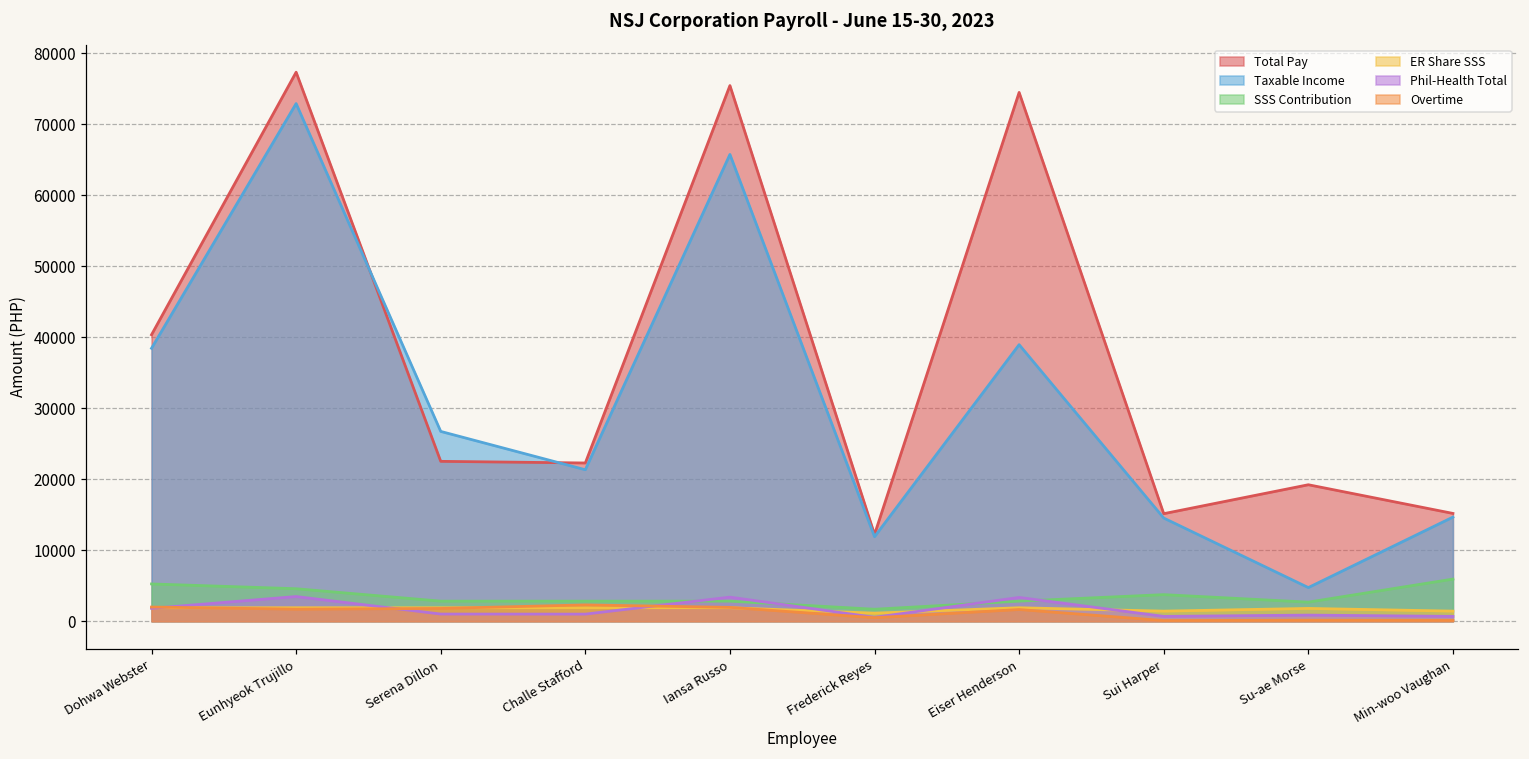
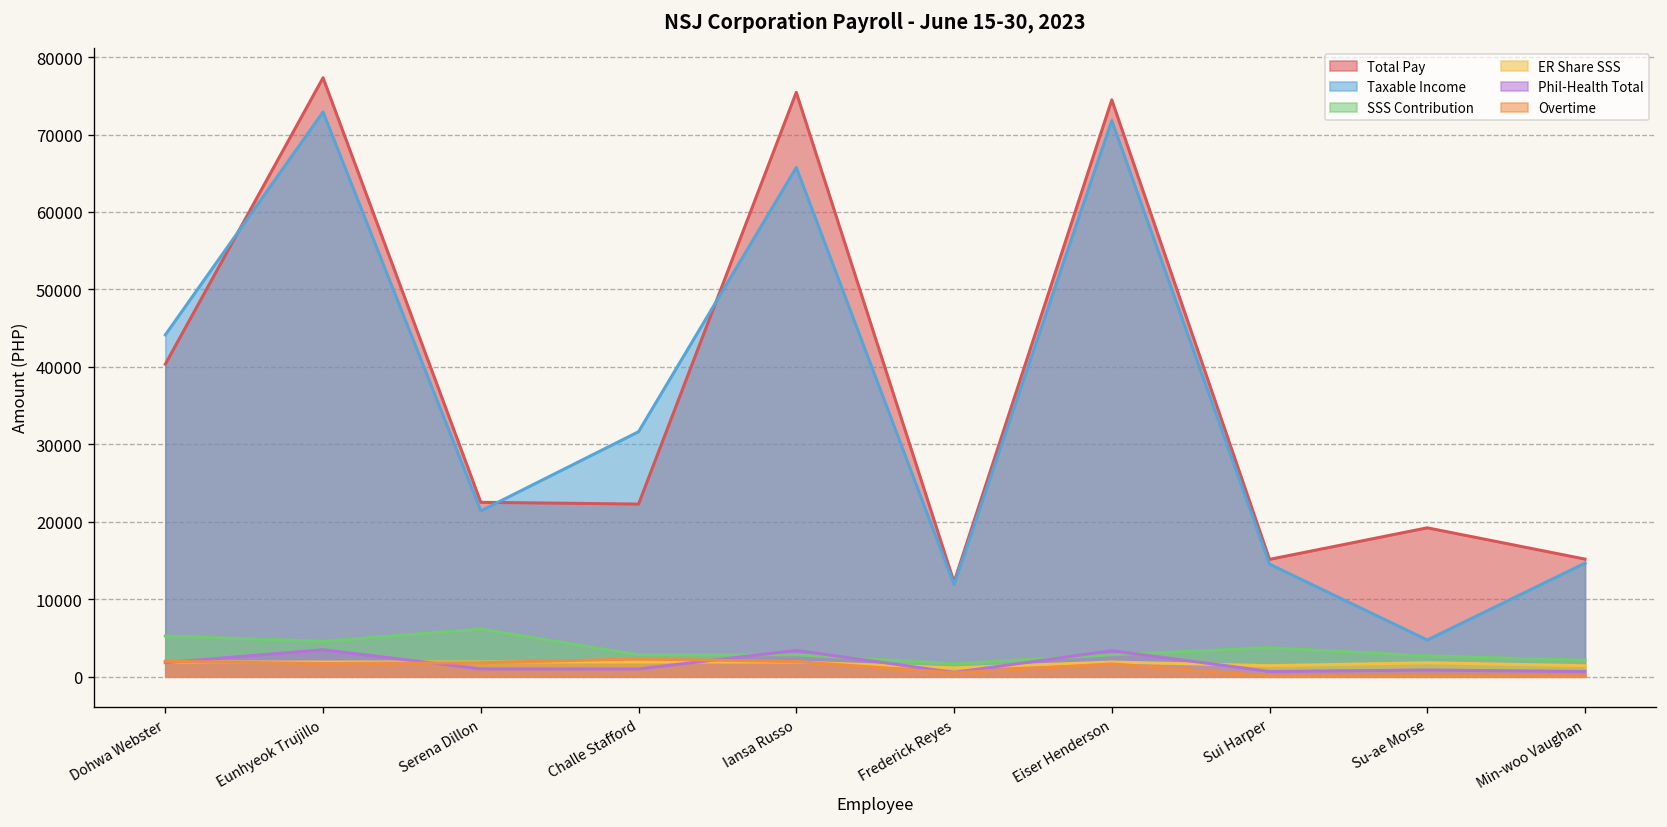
Taxable Income, Dohwa Webster: 38000 -> 44000
Taxable Income, Serena Dillon: 27000 -> 21000
SSS Contribution, Serena Dillon: 3000 -> 6000
Taxable Income, Challe Stafford: 21000 -> 32000
Taxable Income, Eiser Henderson: 39000 -> 72000
SSS Contribution, Min-woo Vaughan: 6000 -> 2000
